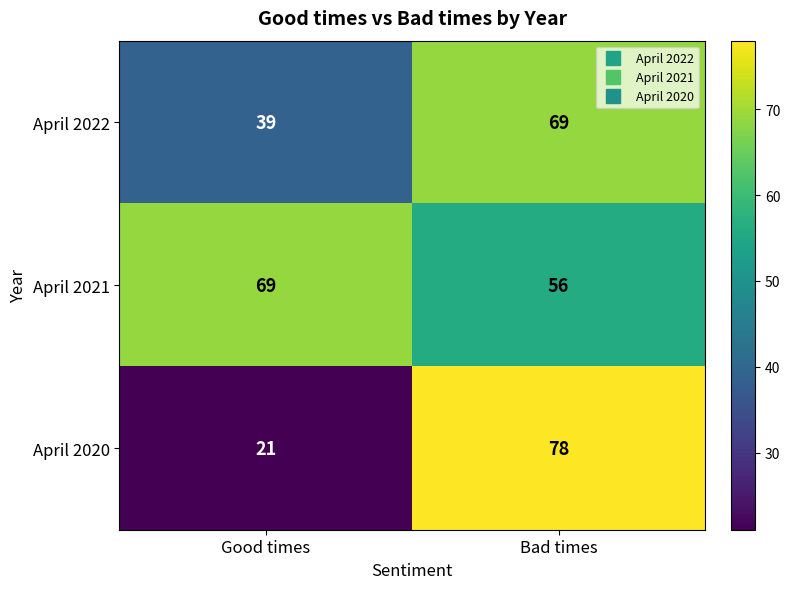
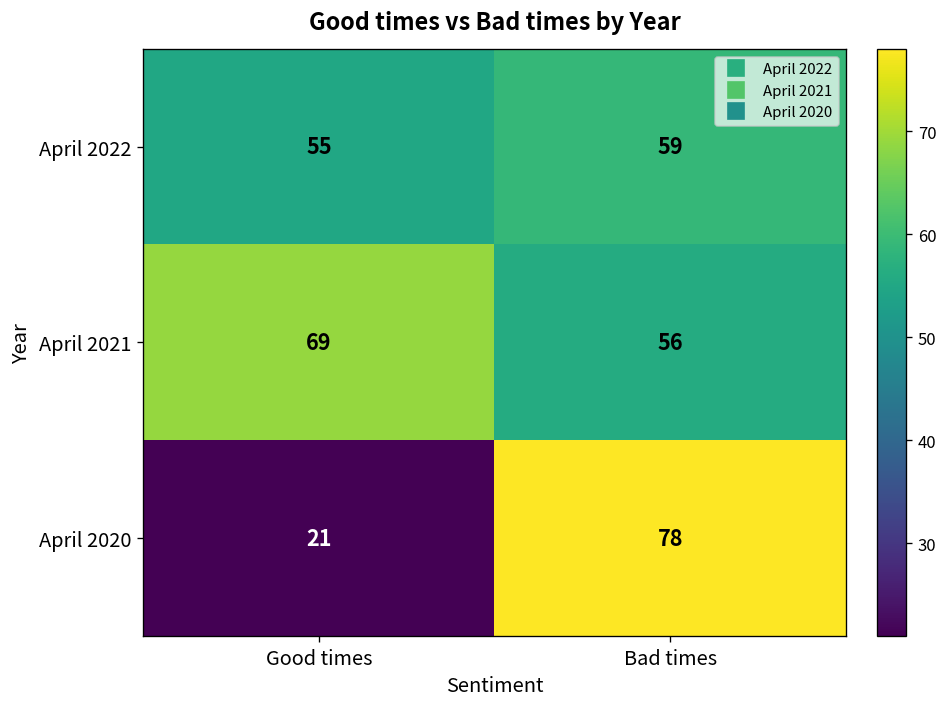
April 2022, Good times: 39 -> 55
April 2022, Bad times: 69 -> 59
